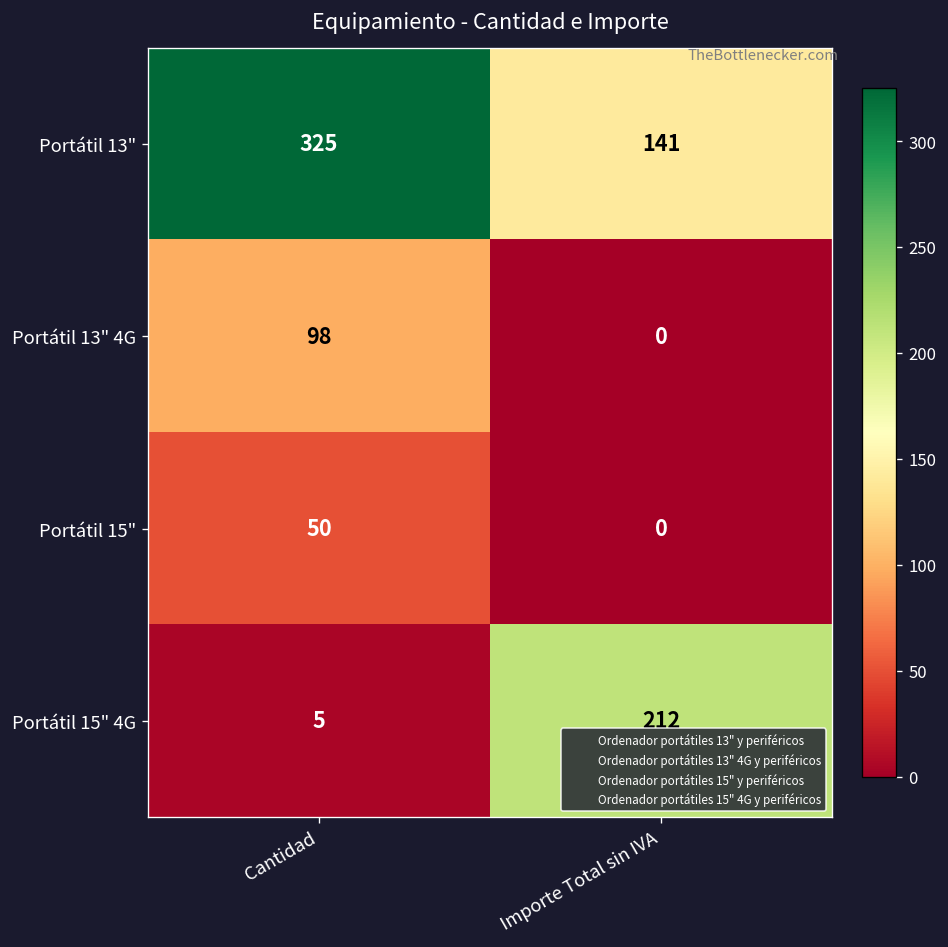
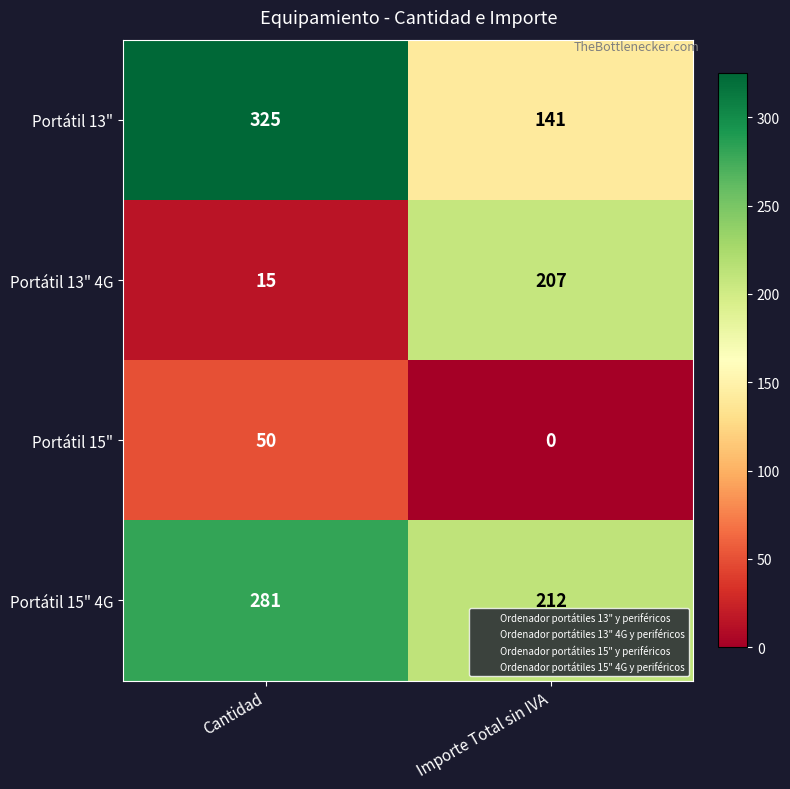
Portátil 13" 4G, Cantidad: 98 -> 15
Portátil 13" 4G, Importe Total sin IVA: 0 -> 207
Portátil 15" 4G, Cantidad: 5 -> 281
